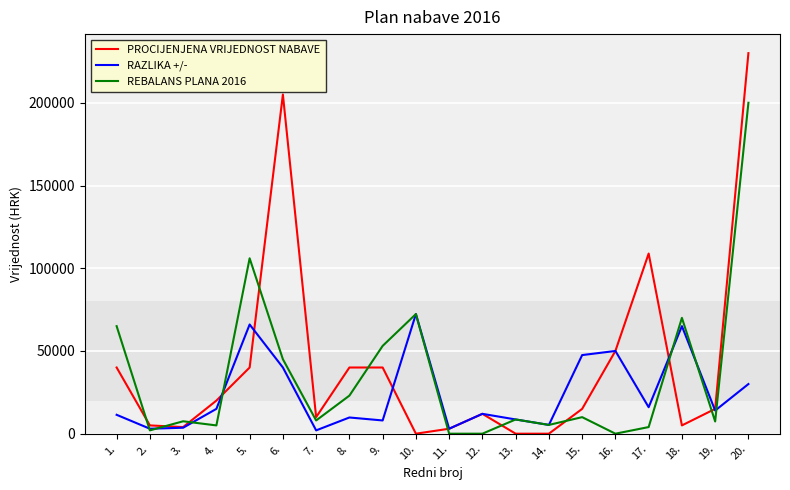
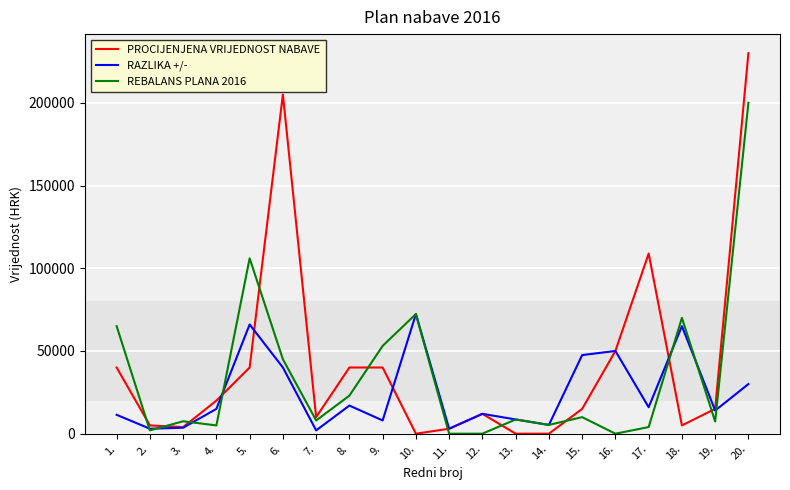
RAZLIKA +/-, 8.: 10000 -> 17000
